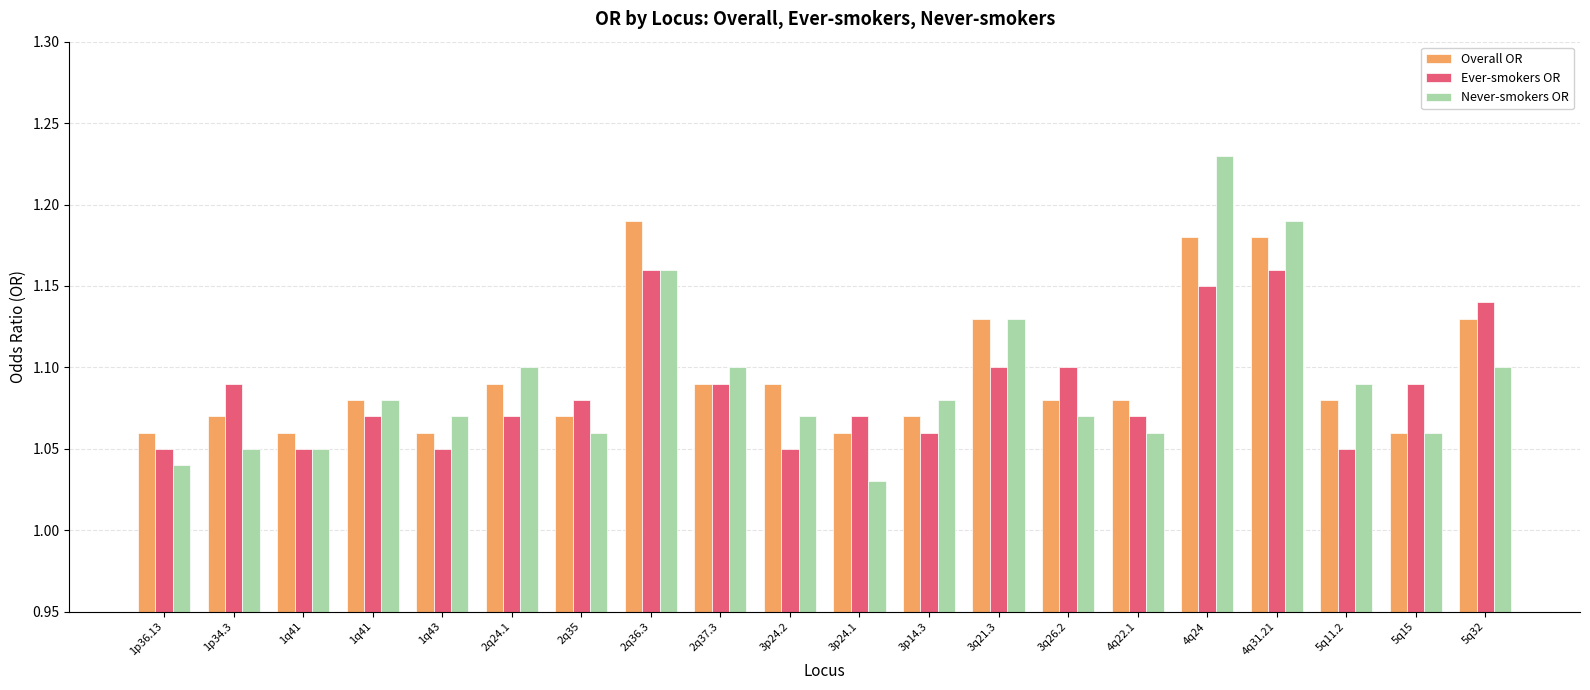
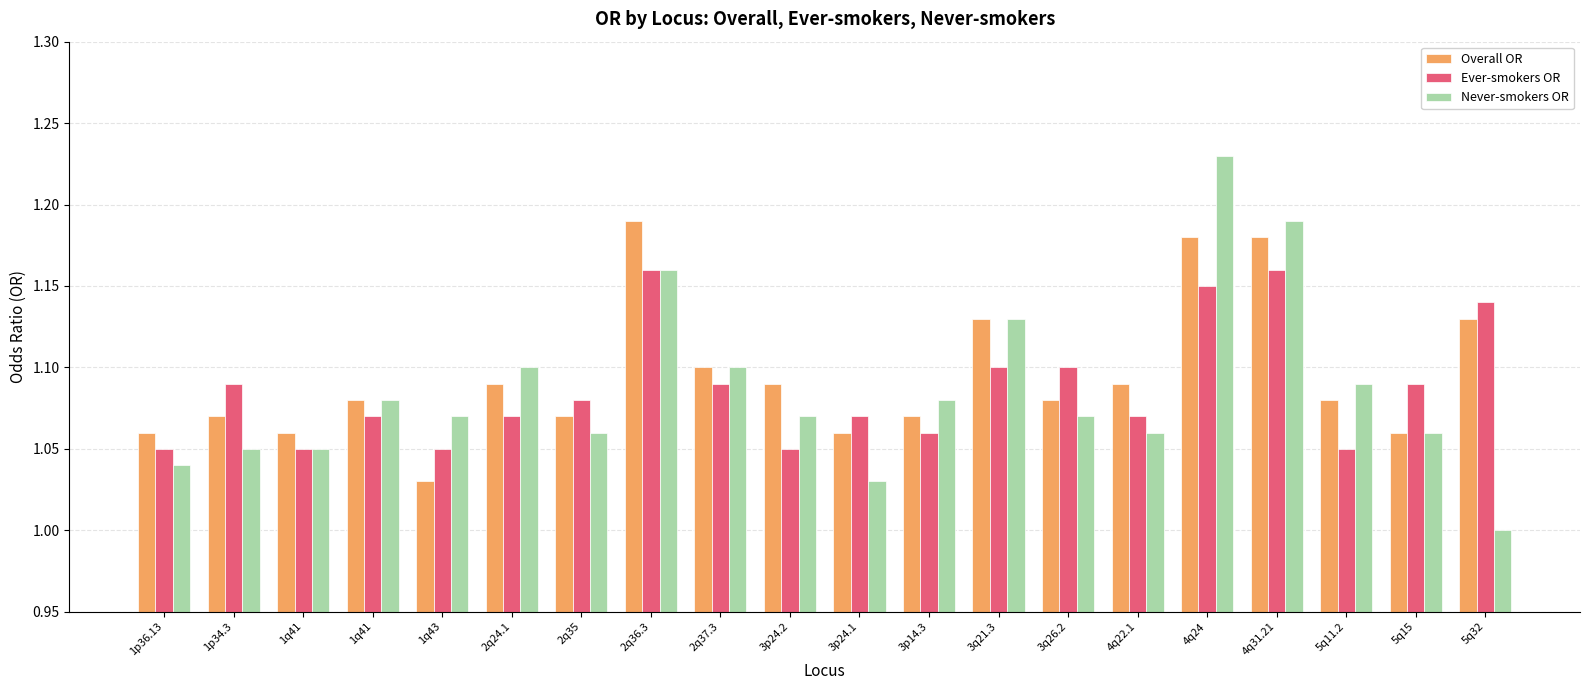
Overall OR, 1q43: 1.06 -> 1.03
Overall OR, 2q37.3: 1.09 -> 1.10
Overall OR, 4q22.1: 1.08 -> 1.09
Never-smokers OR, 5q32: 1.1 -> 1.0
